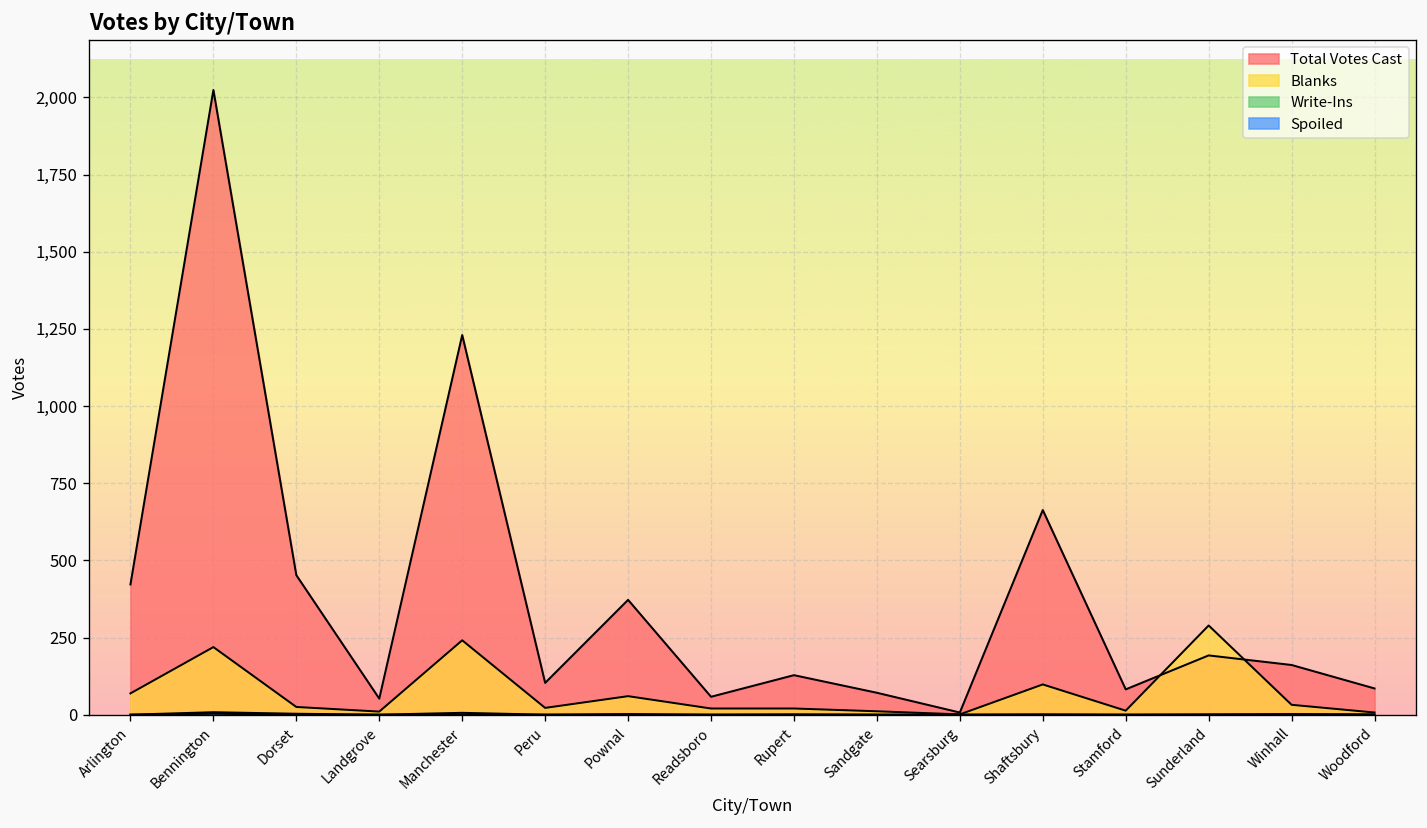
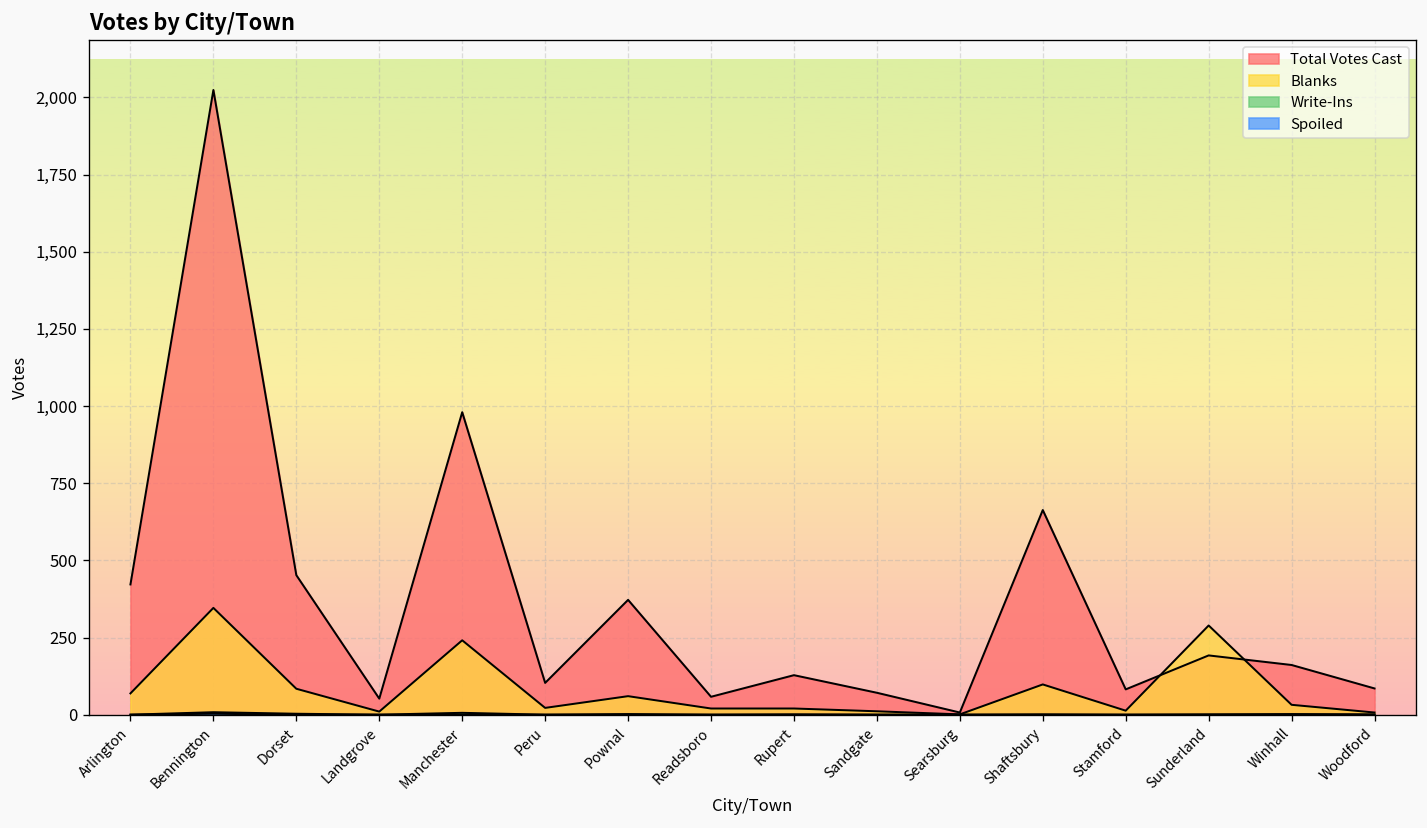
Blanks, Bennington: 220 -> 350
Blanks, Dorset: 30 -> 80
Total Votes Cast, Manchester: 1,230 -> 980
